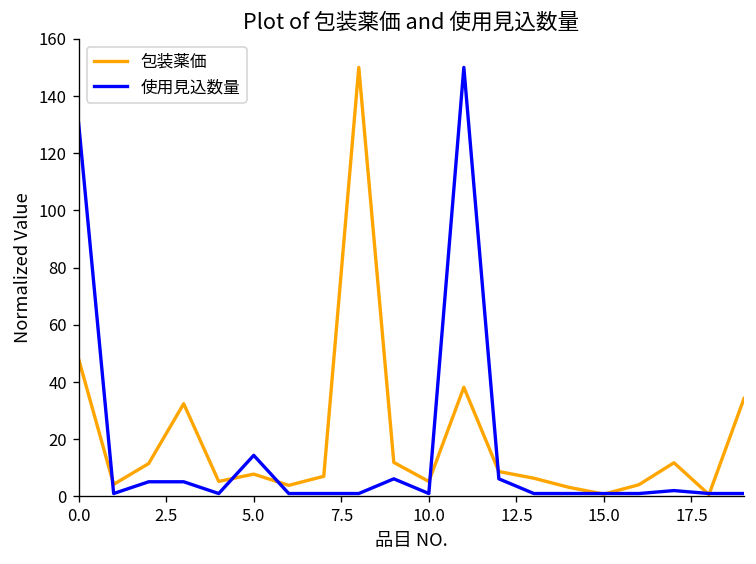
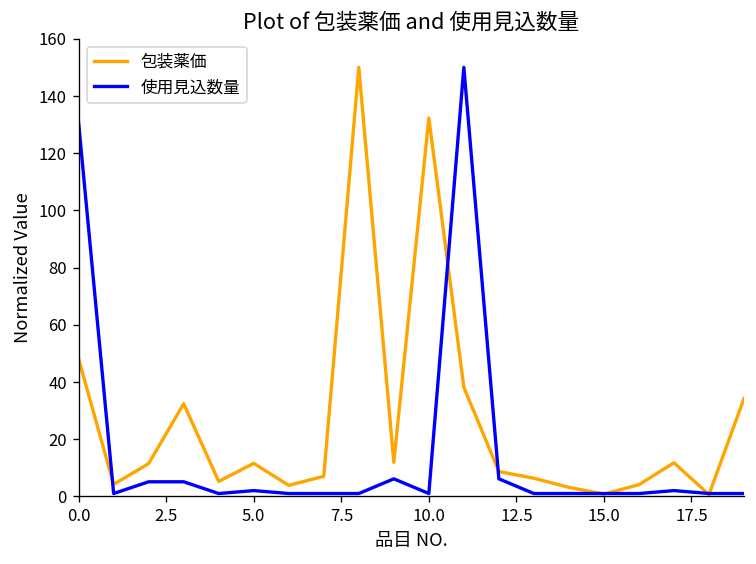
包装薬価, 5.0: 8 -> 12
使用見込数量, 5.0: 14 -> 2
包装薬価, 10.0: 5 -> 132
